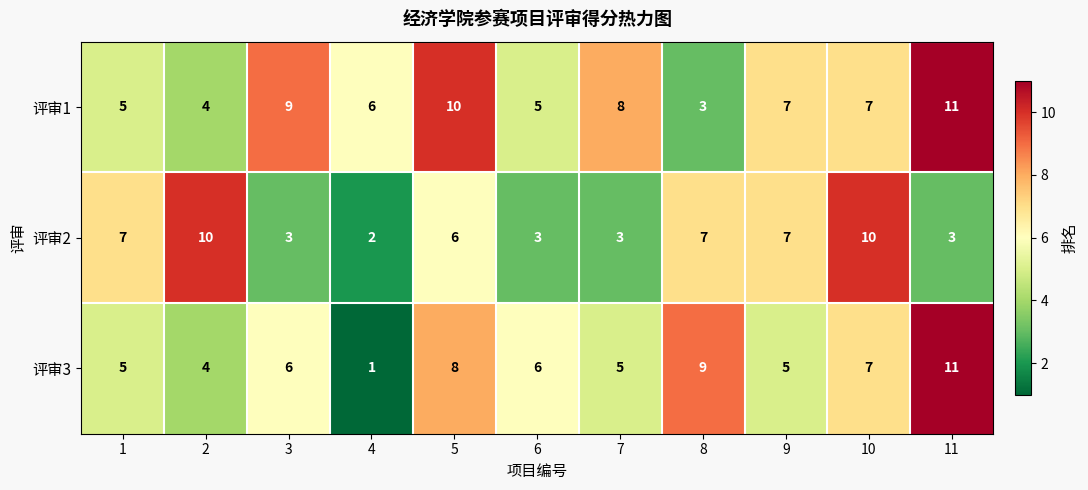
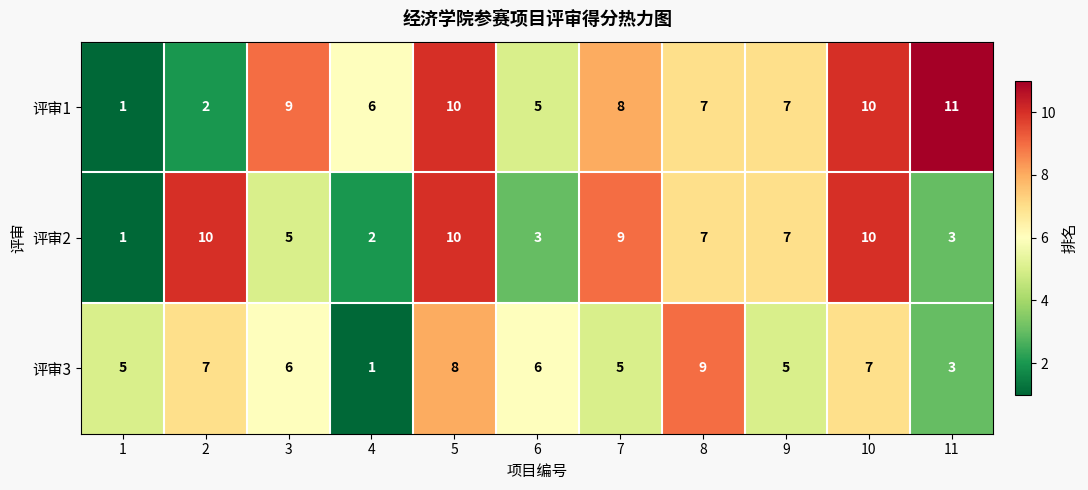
评审1, 1: 5 -> 1
评审1, 2: 4 -> 2
评审1, 8: 3 -> 7
评审1, 10: 7 -> 10
评审2, 1: 7 -> 1
评审2, 3: 3 -> 5
评审2, 5: 6 -> 10
评审2, 7: 3 -> 9
评审3, 2: 4 -> 7
评审3, 11: 11 -> 3
